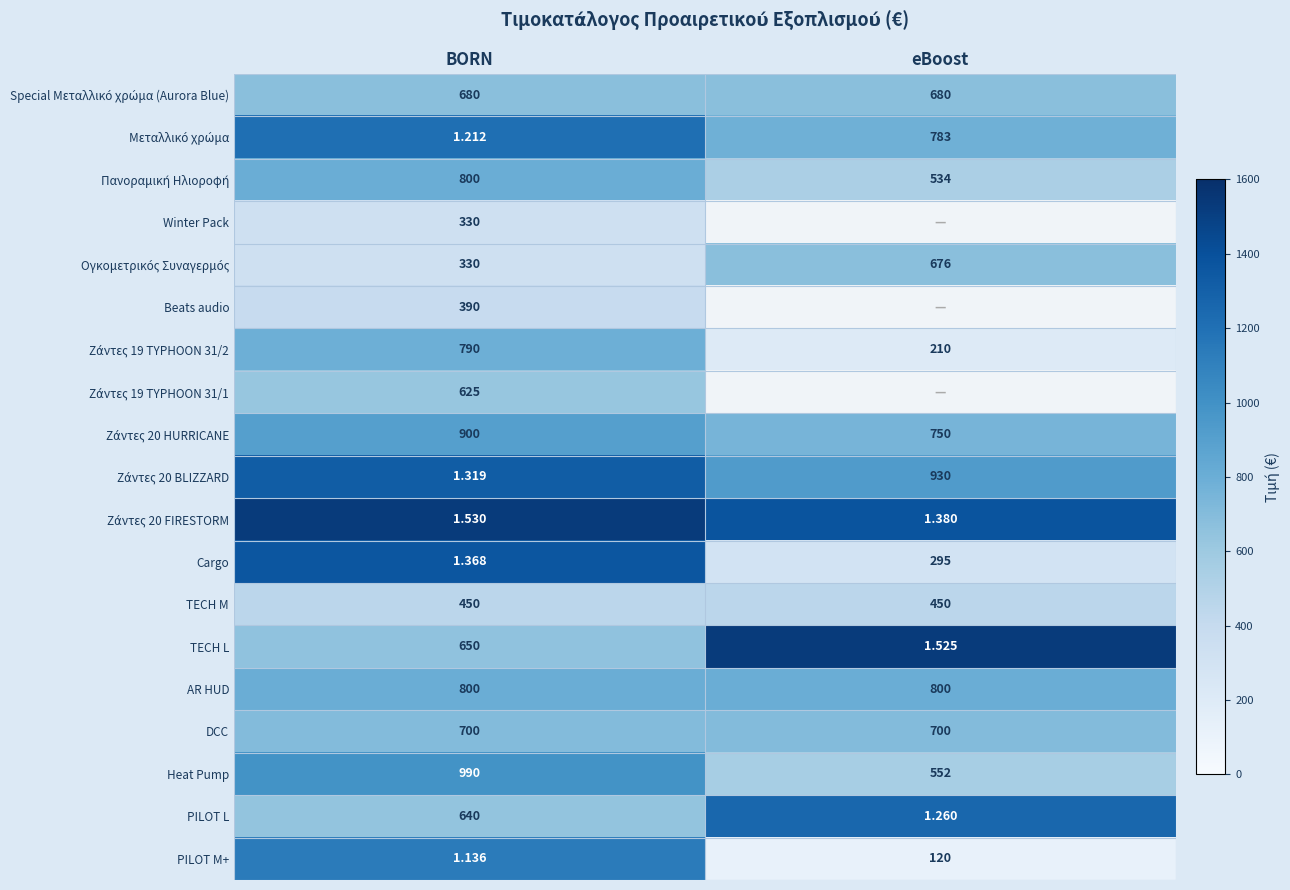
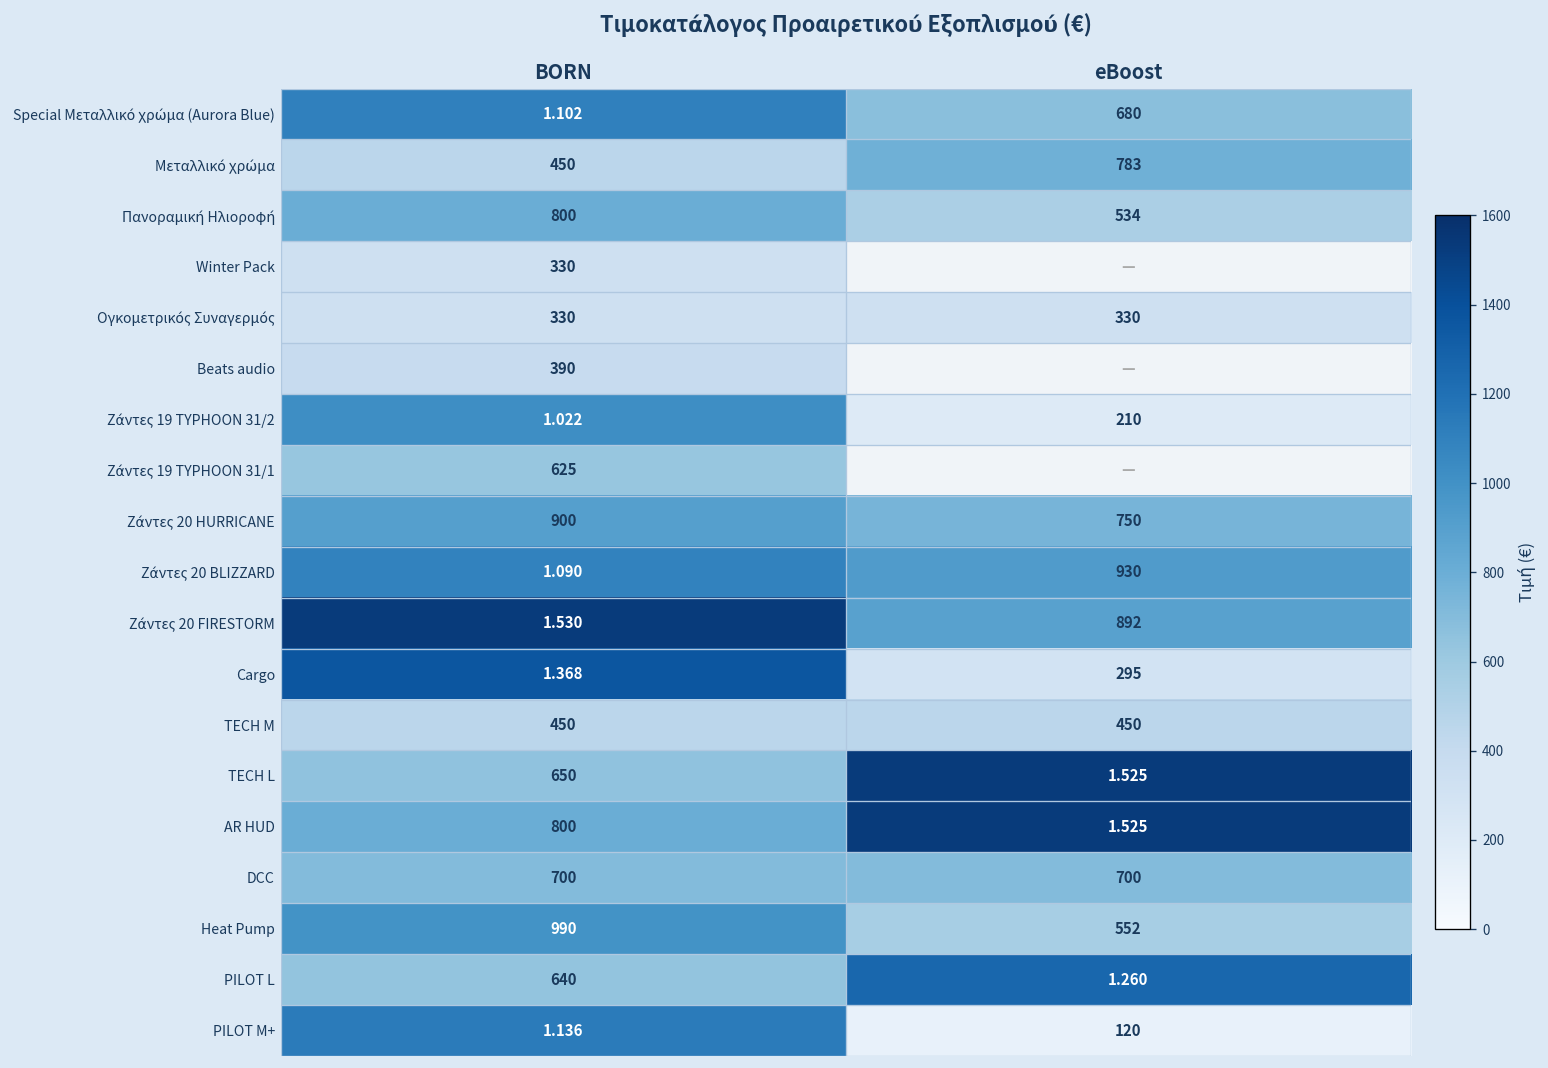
Special Μεταλλικό χρώμα (Aurora Blue), BORN: 680 -> 1.102
Μεταλλικό χρώμα, BORN: 1.212 -> 450
Ογκομετρικός Συναγερμός, eBoost: 676 -> 330
Ζάντες 19 TYPHOON 31/2, BORN: 790 -> 1.022
Ζάντες 20 BLIZZARD, BORN: 1.319 -> 1.090
Ζάντες 20 FIRESTORM, eBoost: 1.380 -> 892
AR HUD, eBoost: 800 -> 1.525
